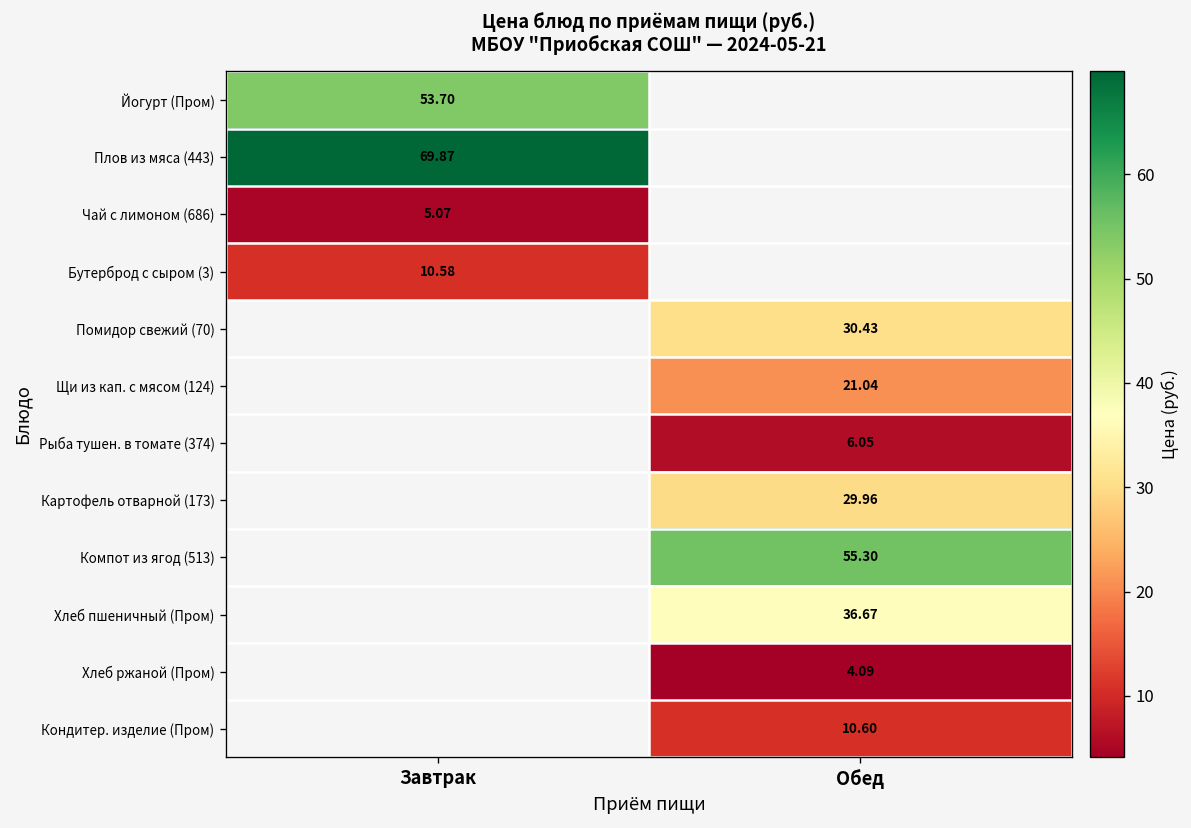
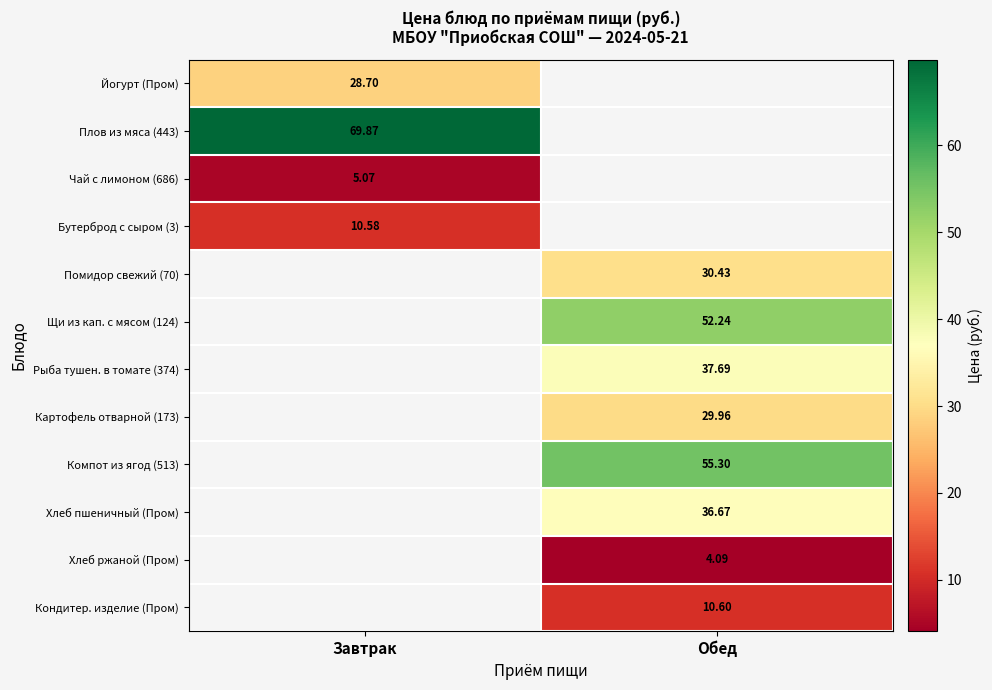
Йогурт (Пром), Завтрак: 53.70 -> 28.70
Щи из кап. с мясом (124), Обед: 21.04 -> 52.24
Рыба тушен. в томате (374), Обед: 6.05 -> 37.69
